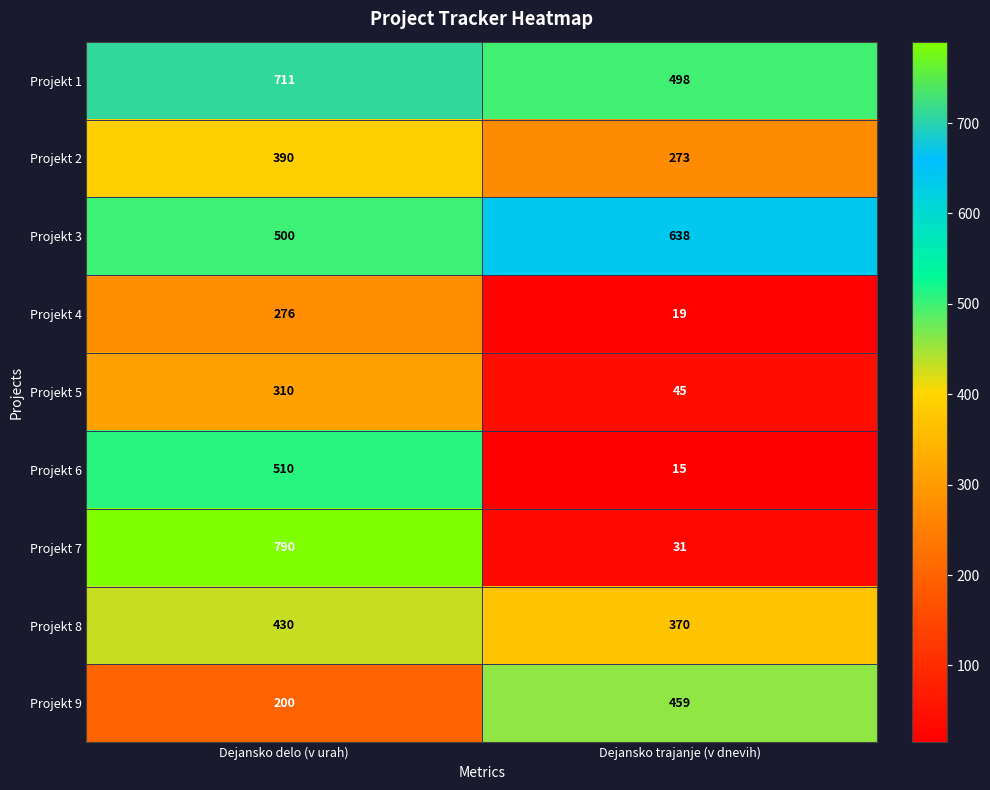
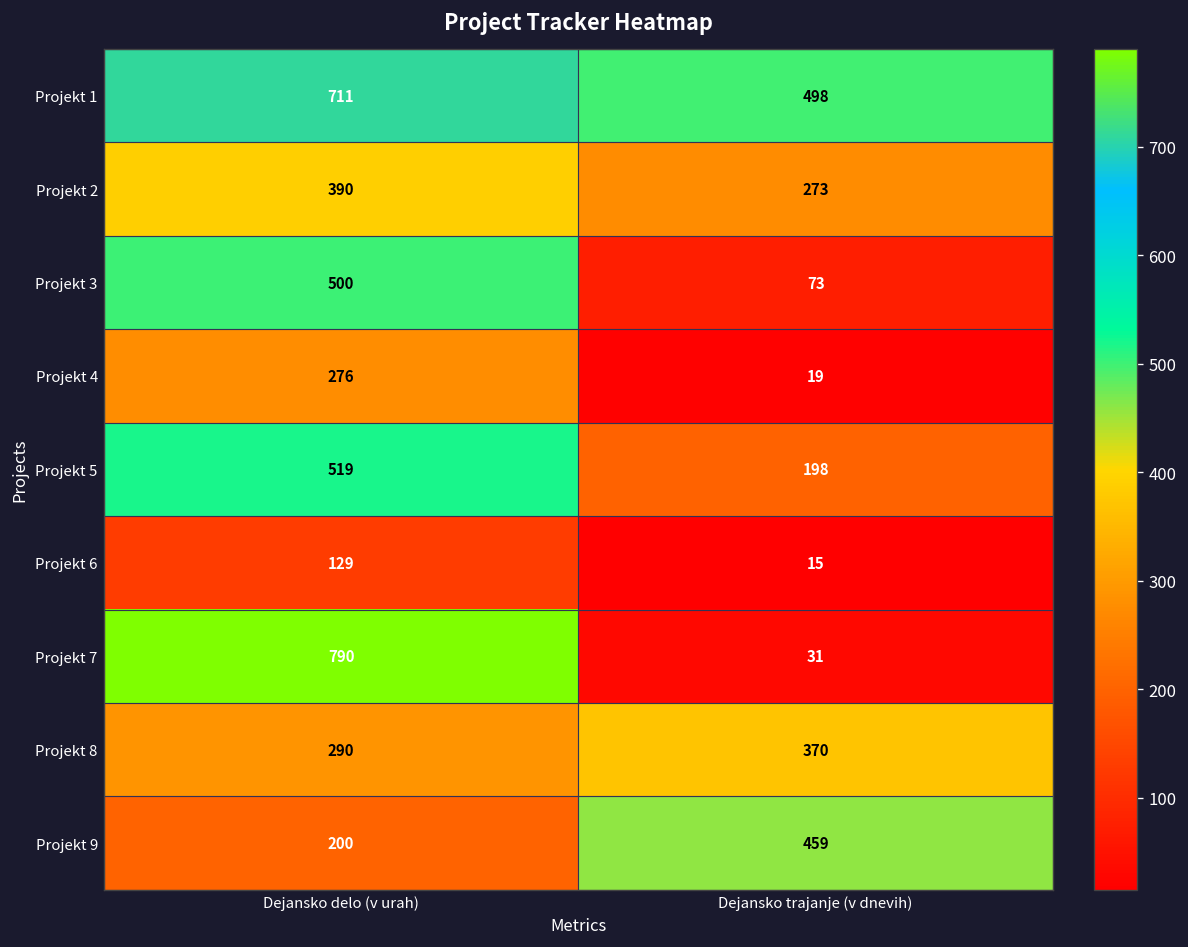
Projekt 3, Dejansko trajanje (v dnevih): 638 -> 73
Projekt 5, Dejansko delo (v urah): 310 -> 519
Projekt 5, Dejansko trajanje (v dnevih): 45 -> 198
Projekt 6, Dejansko delo (v urah): 510 -> 129
Projekt 8, Dejansko delo (v urah): 430 -> 290
